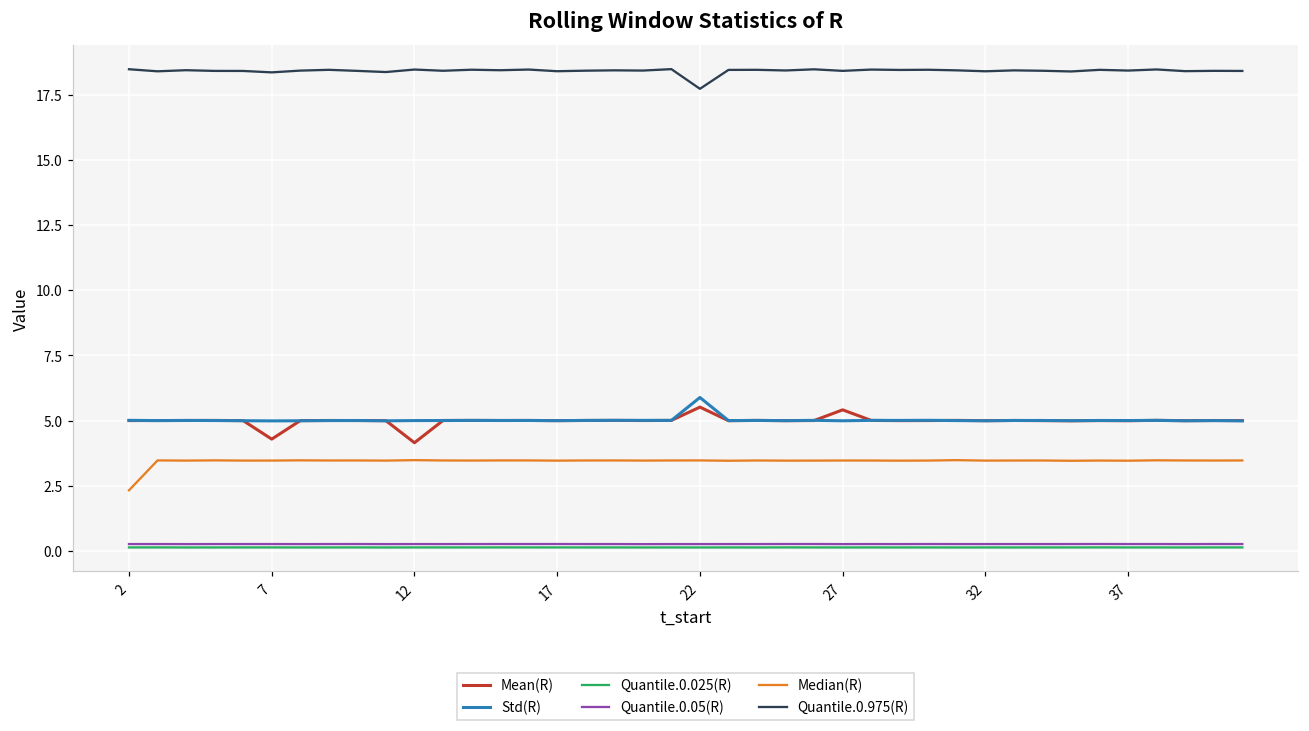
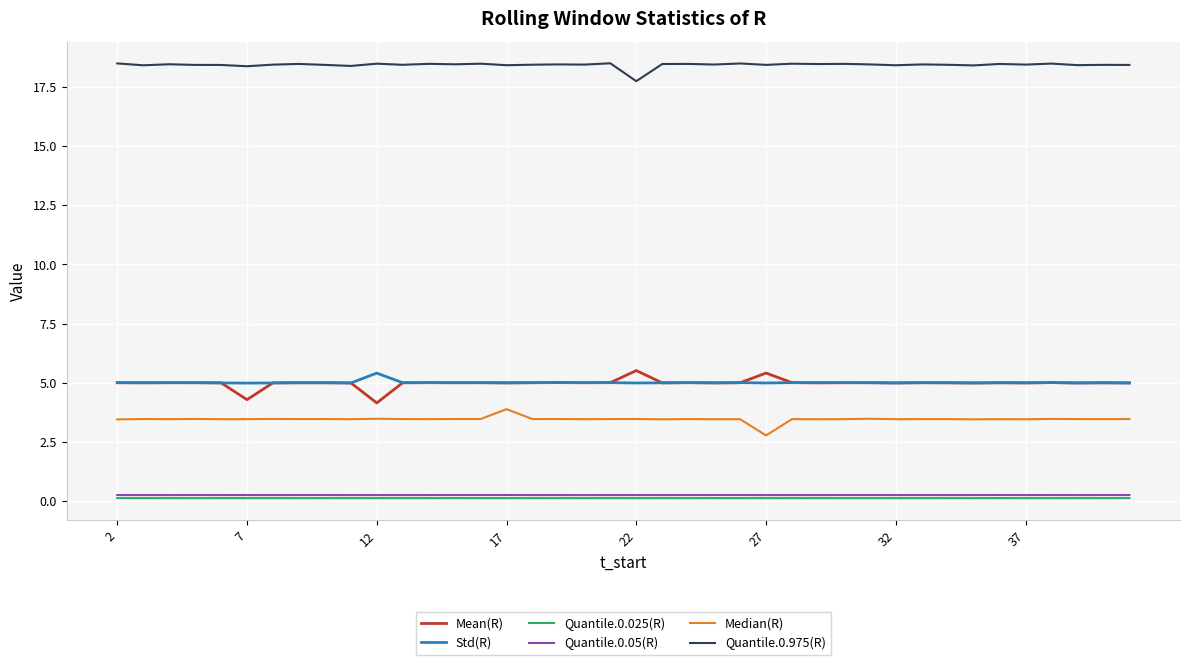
Median(R), 2: 2.3 -> 3.5
Std(R), 12: 5.0 -> 5.4
Median(R), 17: 3.5 -> 3.9
Std(R), 22: 5.9 -> 5.0
Median(R), 27: 3.5 -> 2.8
